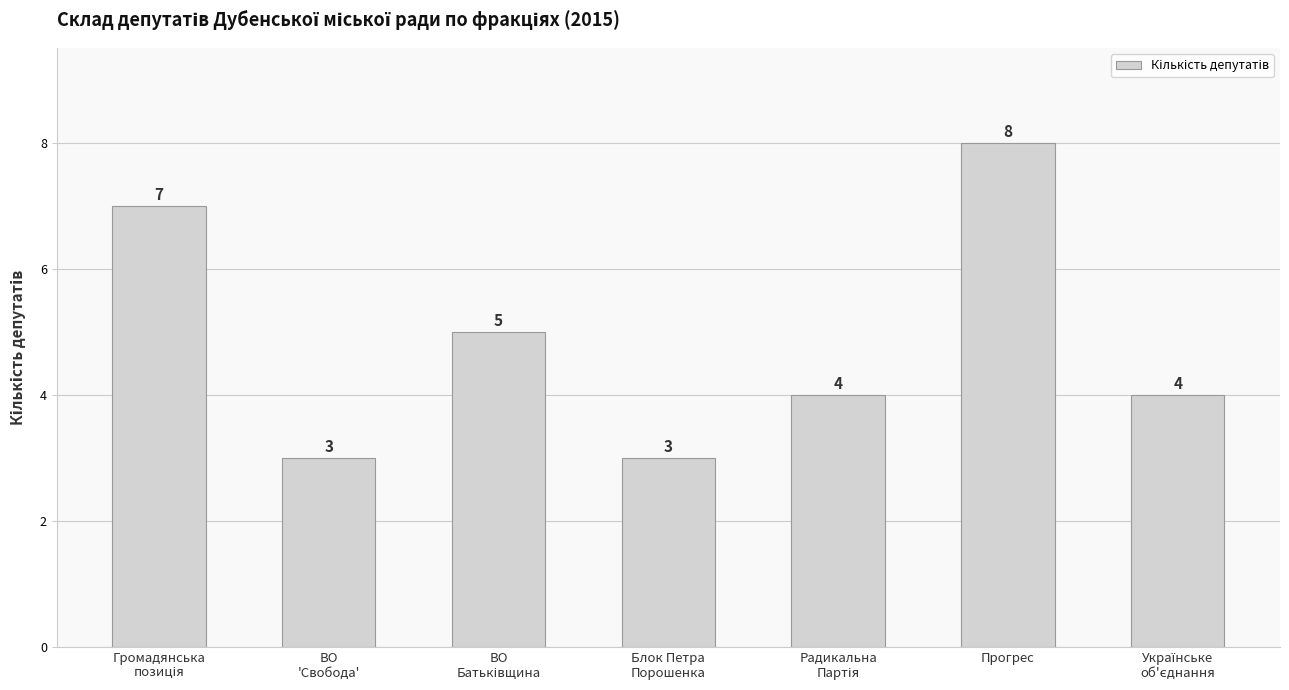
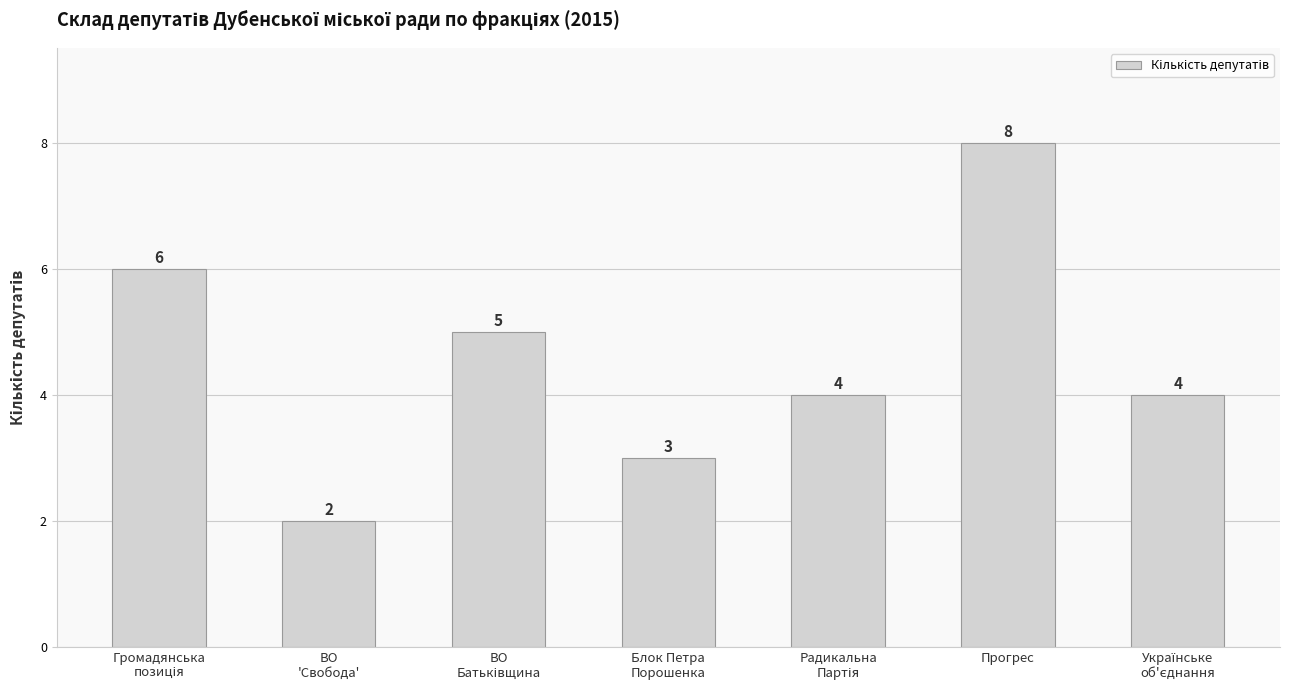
Громадянська позиція: 7 -> 6
ВО 'Свобода': 3 -> 2
